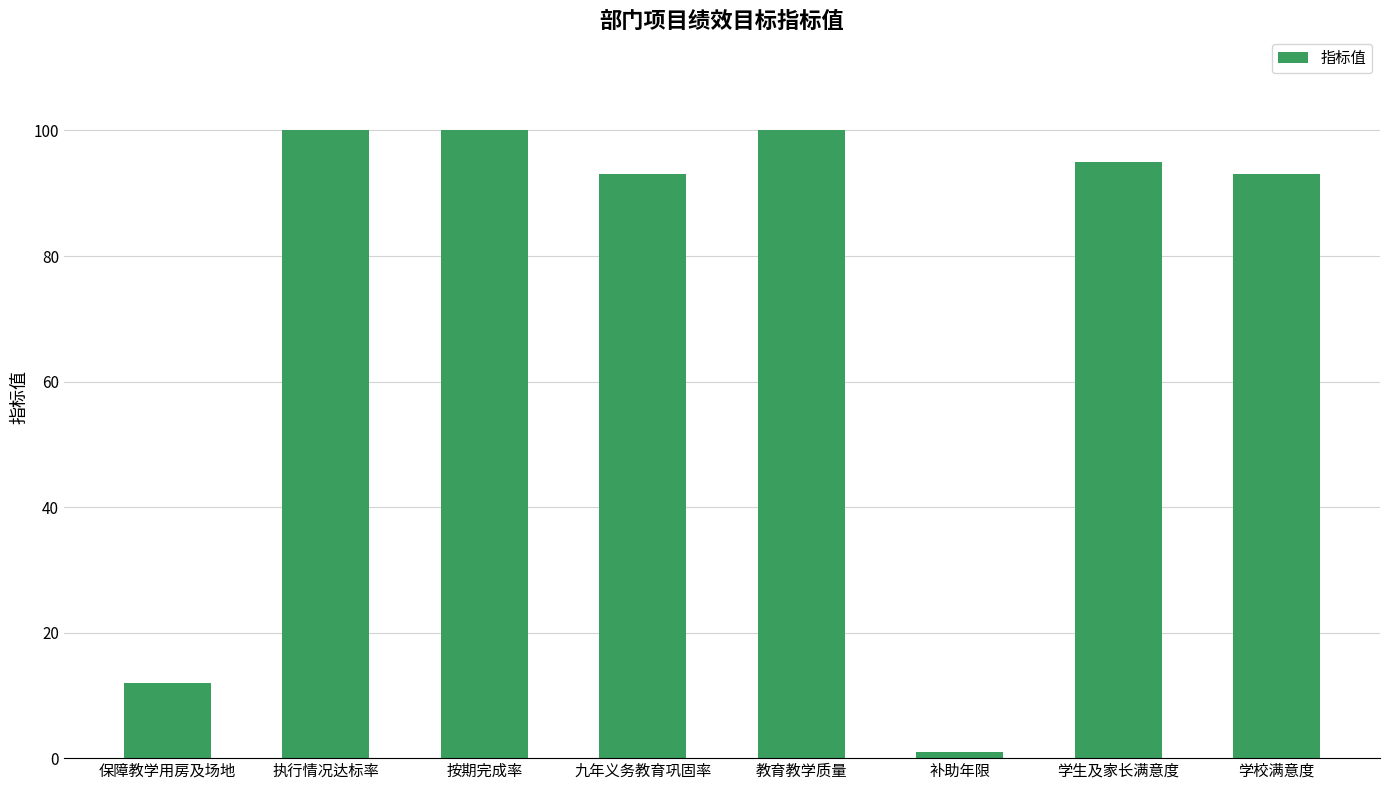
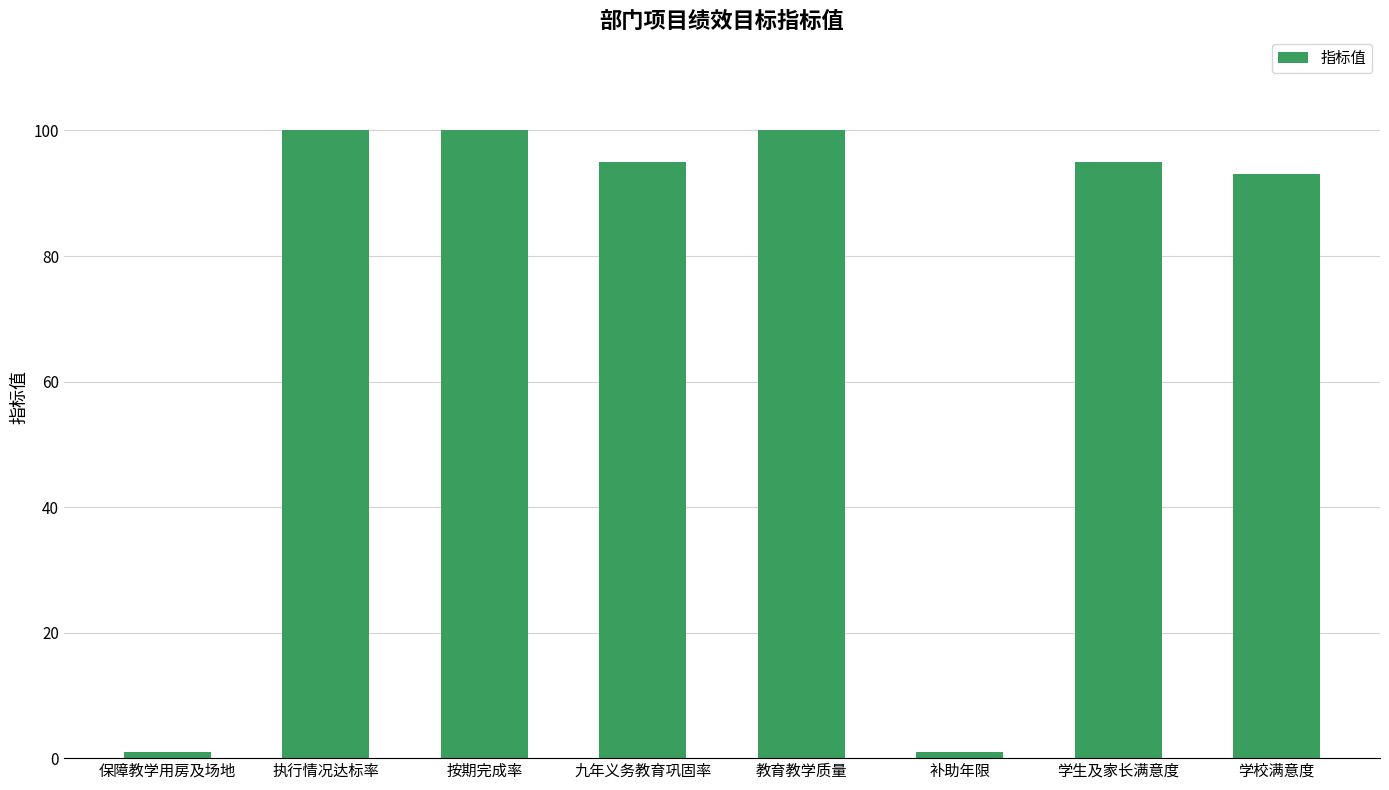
保障教学用房及场地: 12 -> 1
九年义务教育巩固率: 93 -> 95
